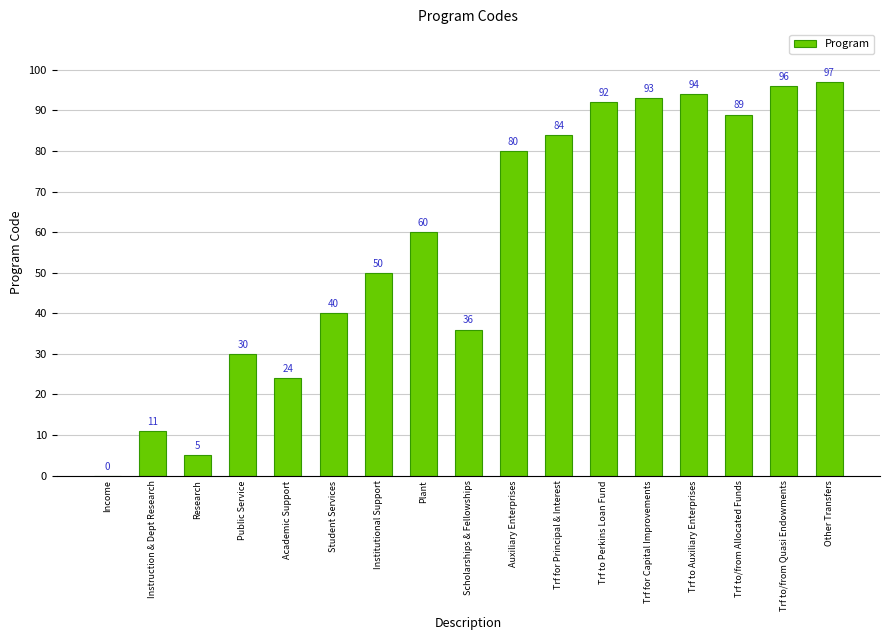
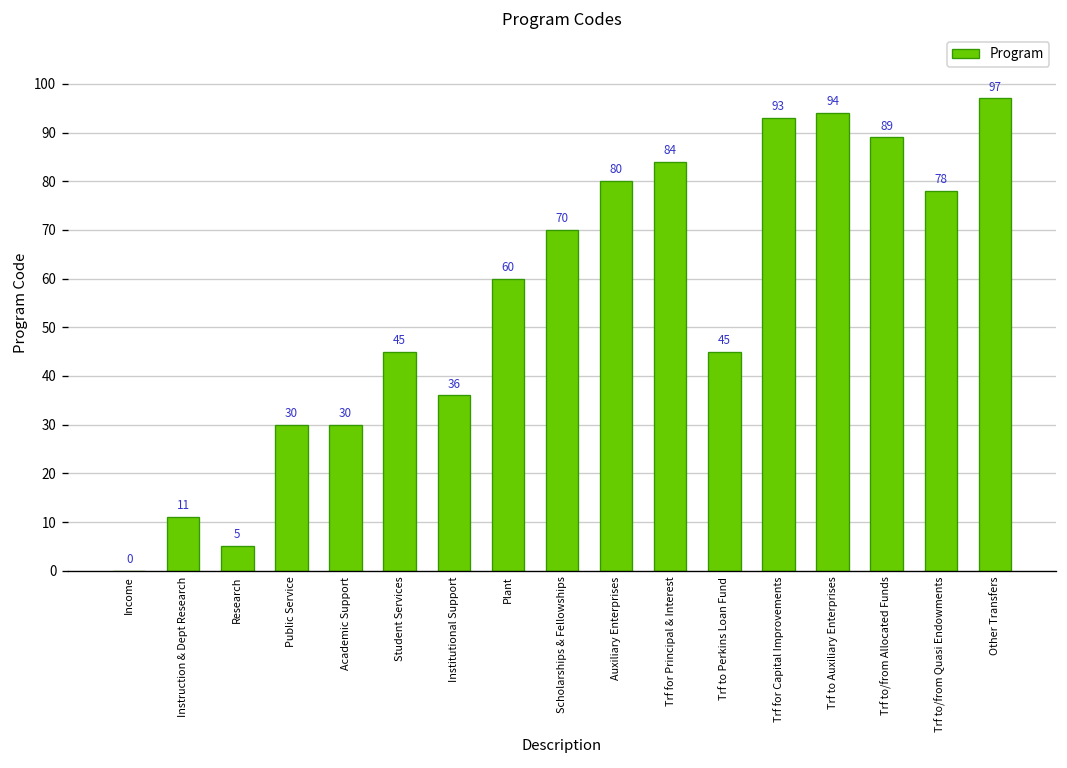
Academic Support: 24 -> 30
Student Services: 40 -> 45
Institutional Support: 50 -> 36
Scholarships & Fellowships: 36 -> 70
Trf to Perkins Loan Fund: 92 -> 45
Trf to/from Quasi Endowments: 96 -> 78
